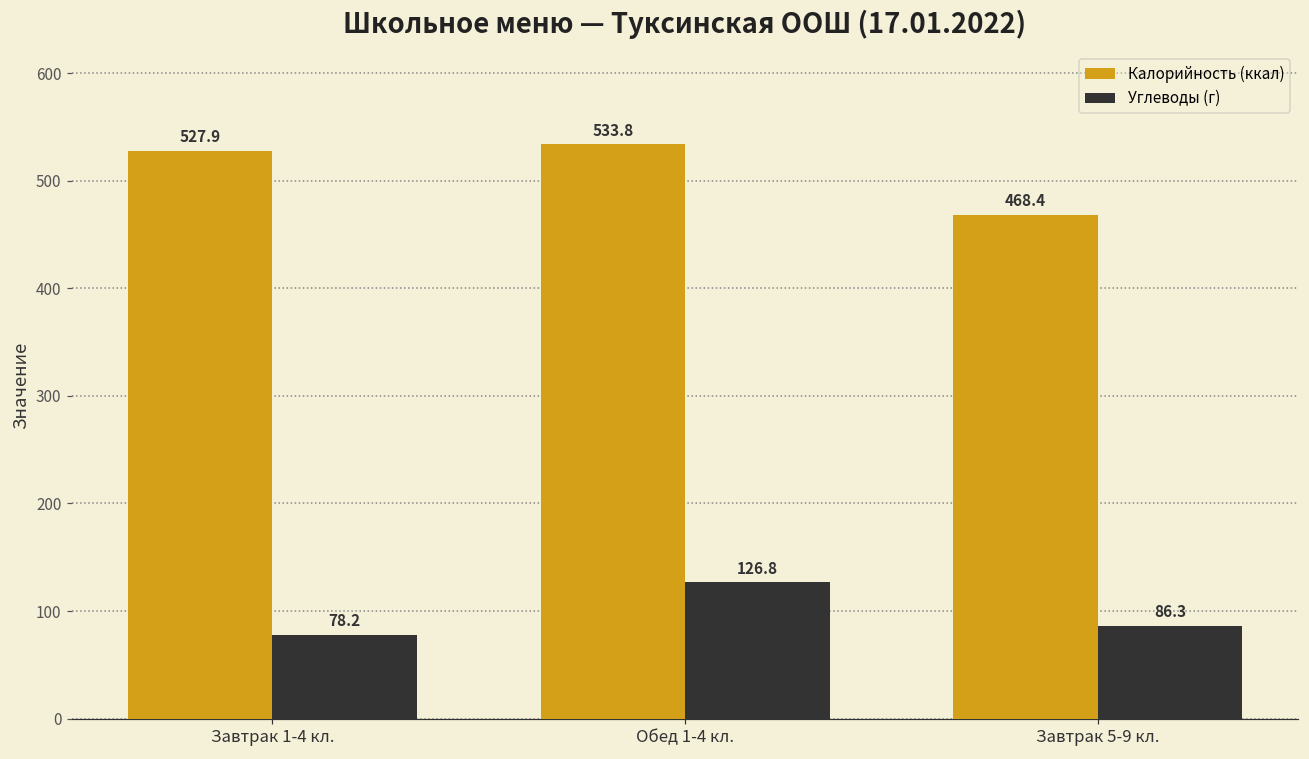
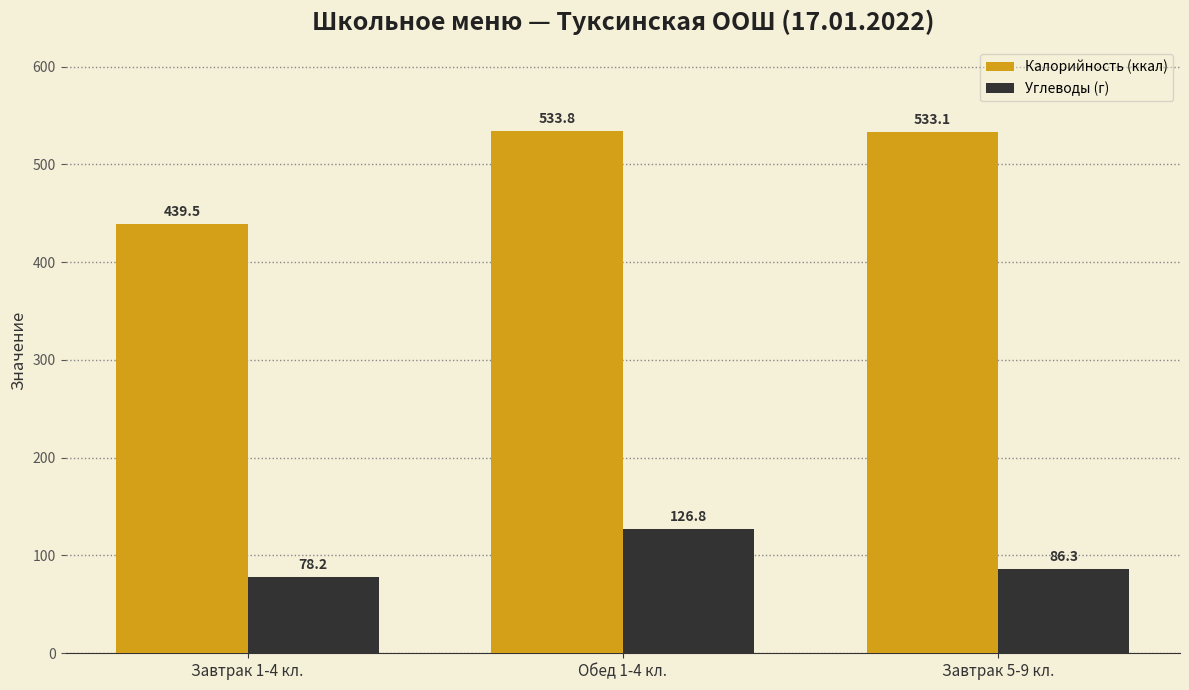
Калорийность (ккал), Завтрак 1-4 кл.: 527.9 -> 439.5
Калорийность (ккал), Завтрак 5-9 кл.: 468.4 -> 533.1
